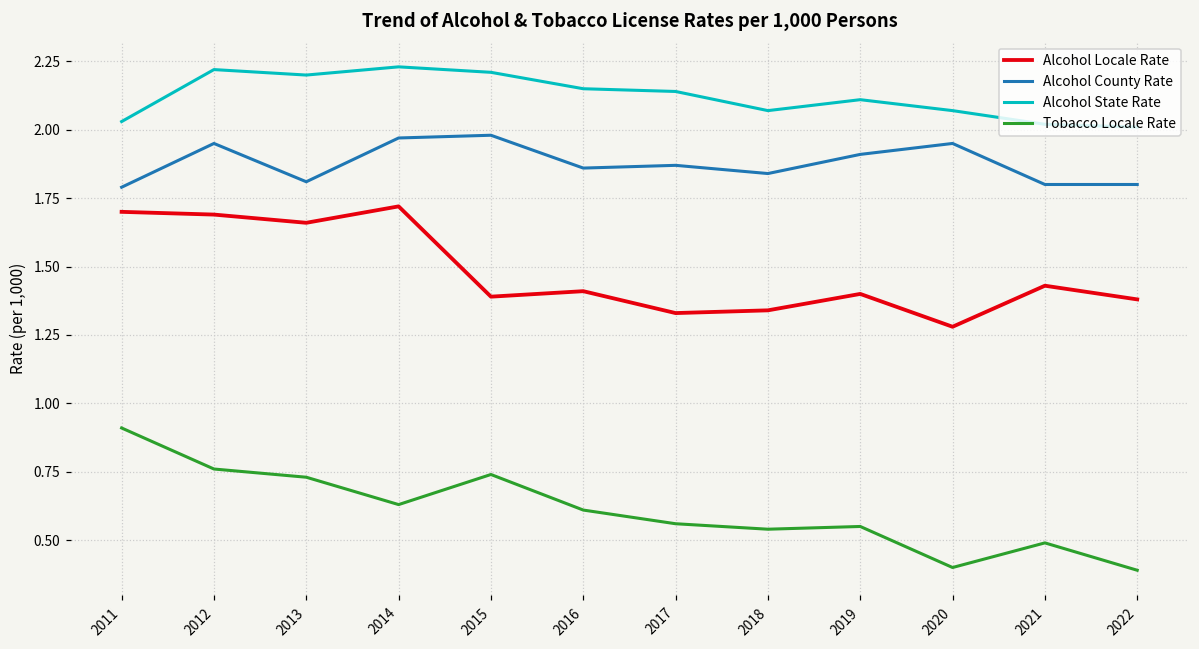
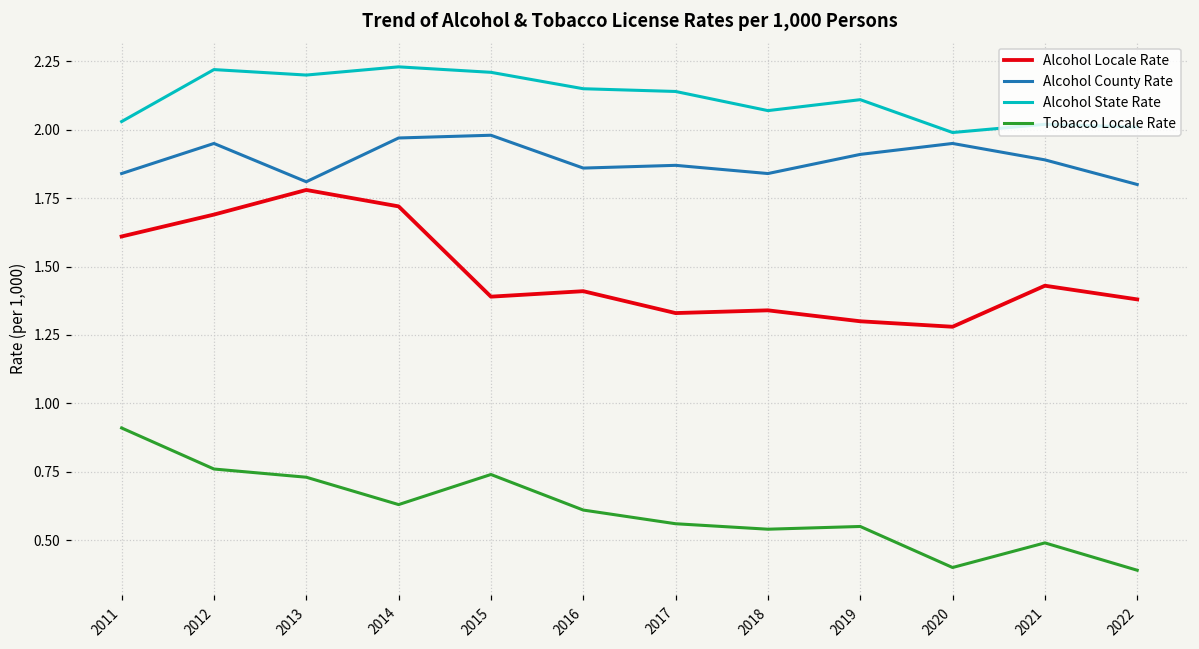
Alcohol Locale Rate, 2011: 1.70 -> 1.61
Alcohol County Rate, 2011: 1.79 -> 1.84
Alcohol Locale Rate, 2013: 1.66 -> 1.78
Alcohol Locale Rate, 2019: 1.4 -> 1.3
Alcohol State Rate, 2020: 2.07 -> 1.99
Alcohol County Rate, 2021: 1.80 -> 1.89
